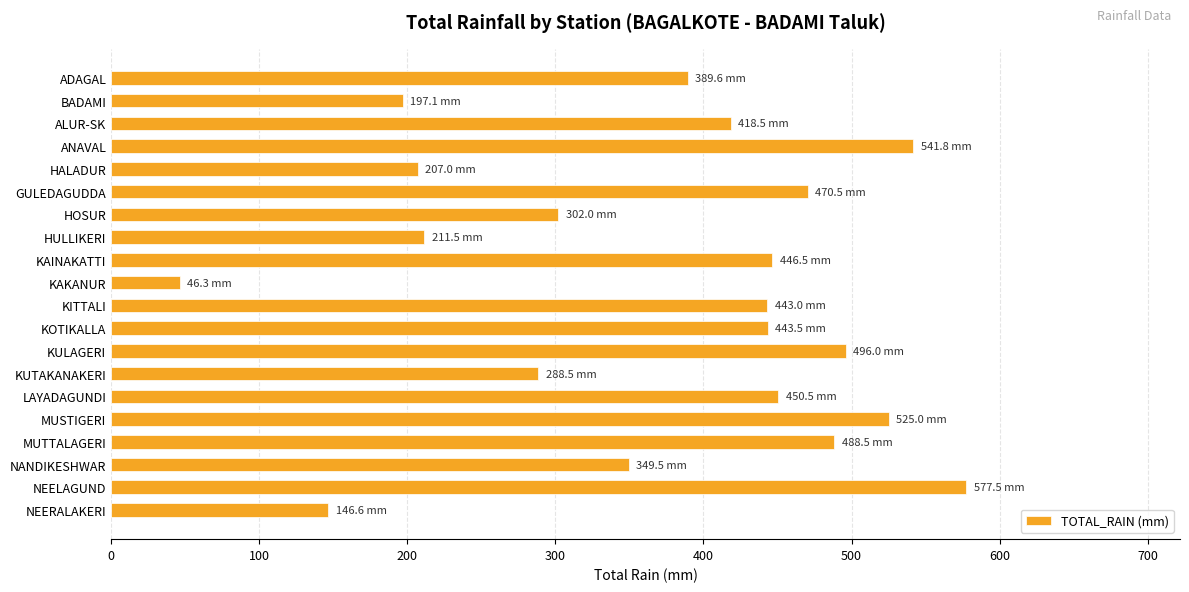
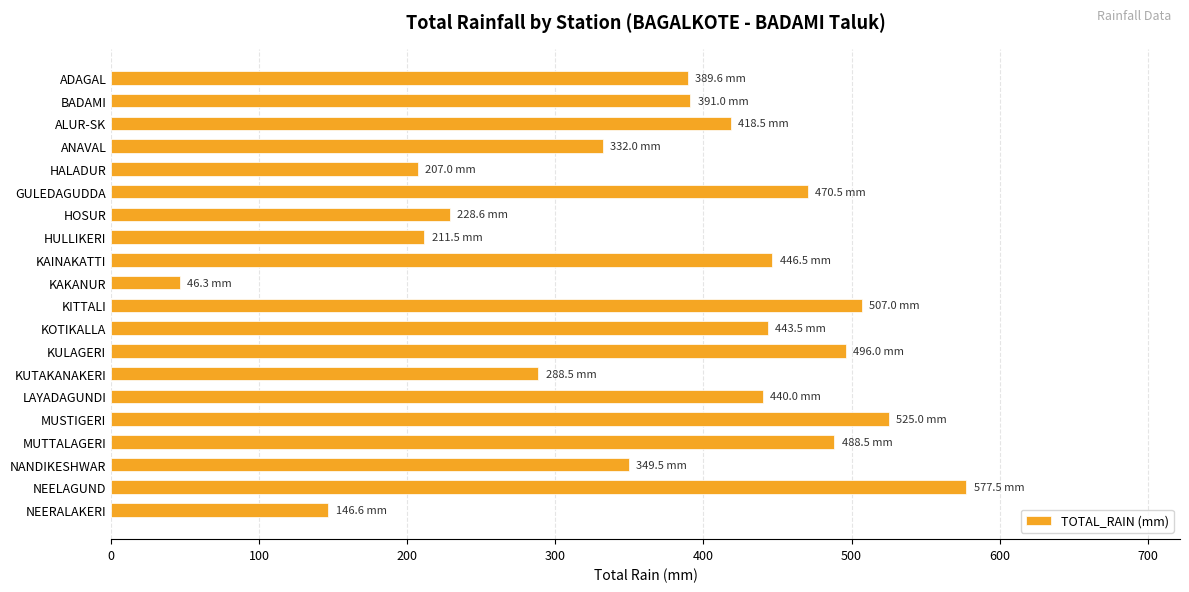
BADAMI: 197.1 -> 391.0
ANAVAL: 541.8 -> 332.0
HOSUR: 302.0 -> 228.6
KITTALI: 443.0 -> 507.0
LAYADAGUNDI: 450.5 -> 440.0
